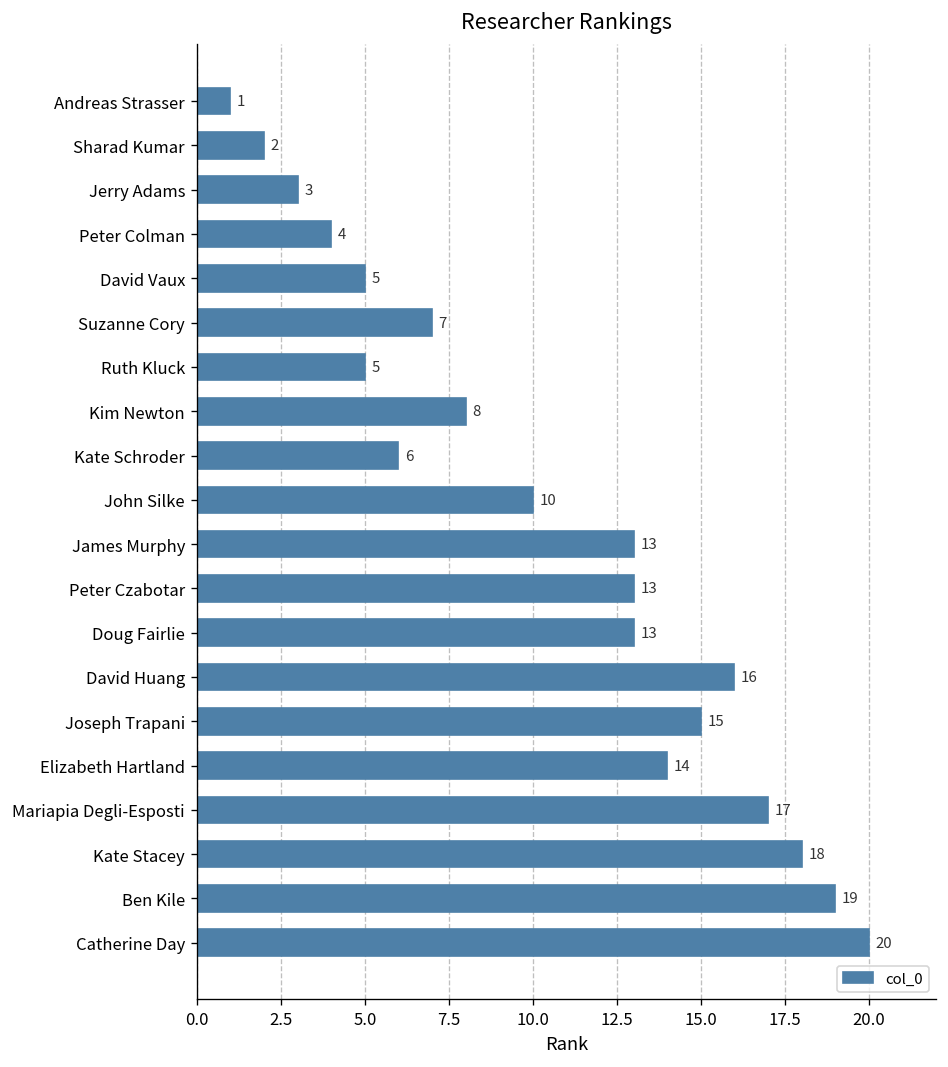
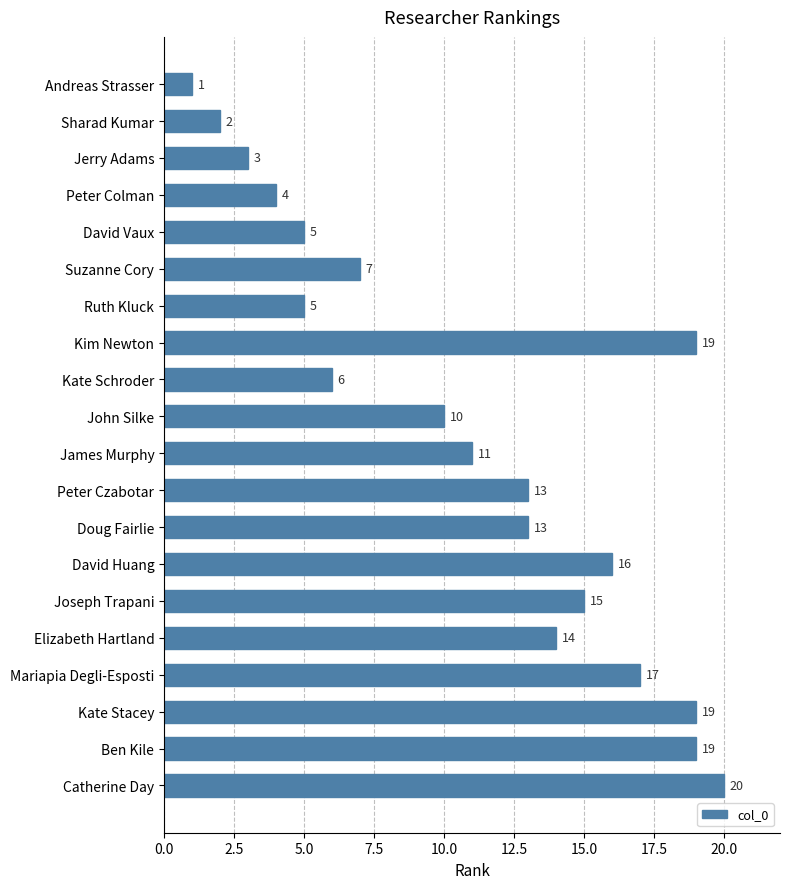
Kim Newton: 8 -> 19
James Murphy: 13 -> 11
Kate Stacey: 18 -> 19
